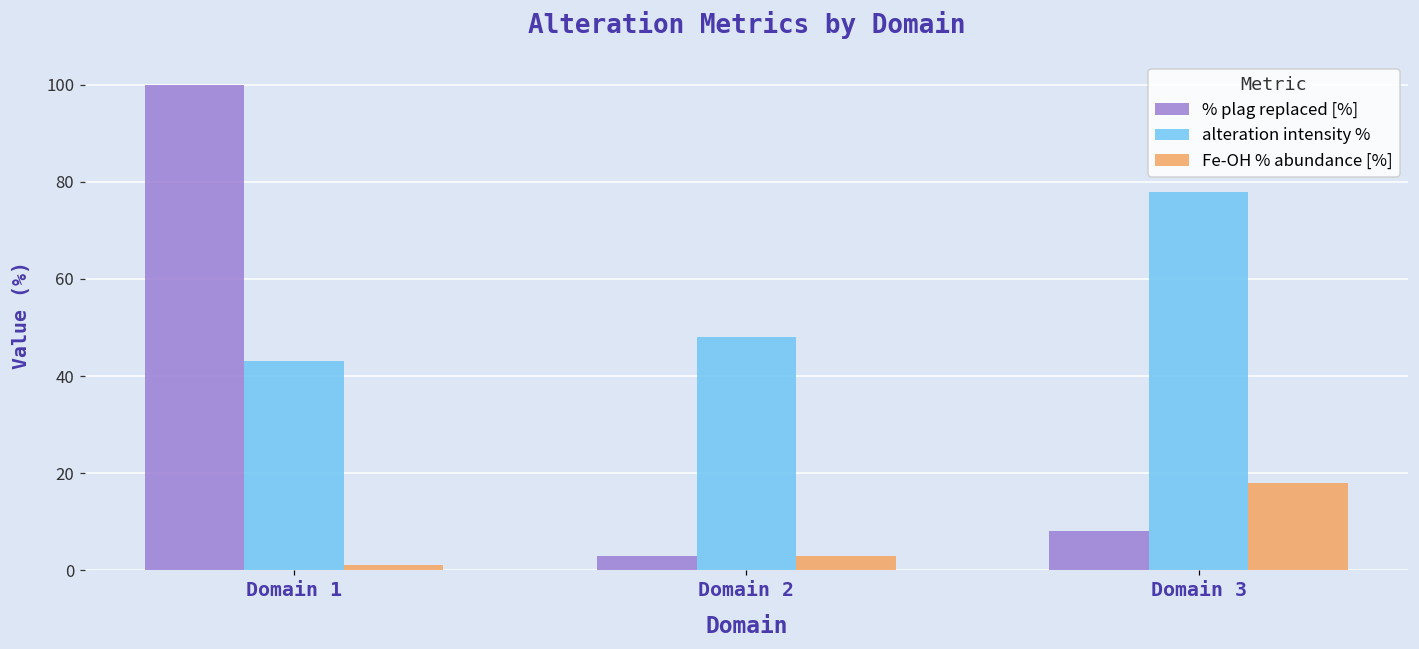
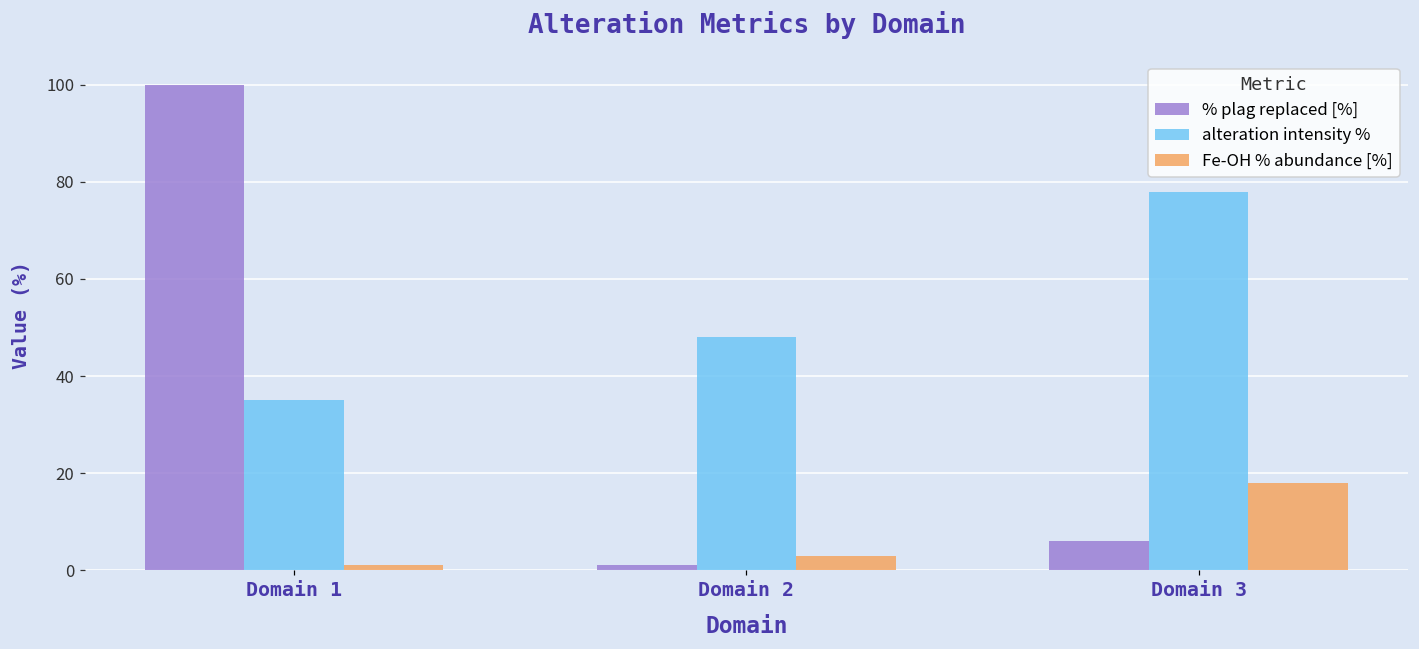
alteration intensity %, Domain 1: 43 -> 35
% plag replaced [%], Domain 2: 3 -> 1
% plag replaced [%], Domain 3: 8 -> 6
